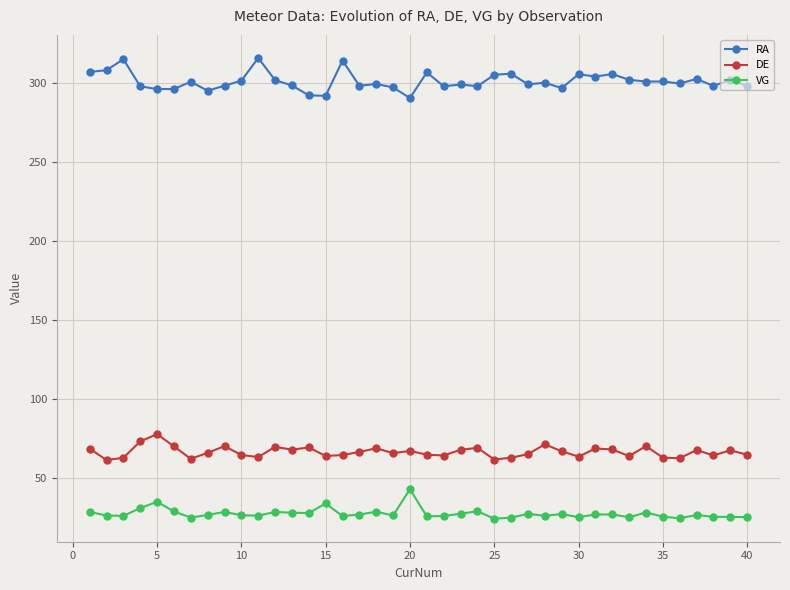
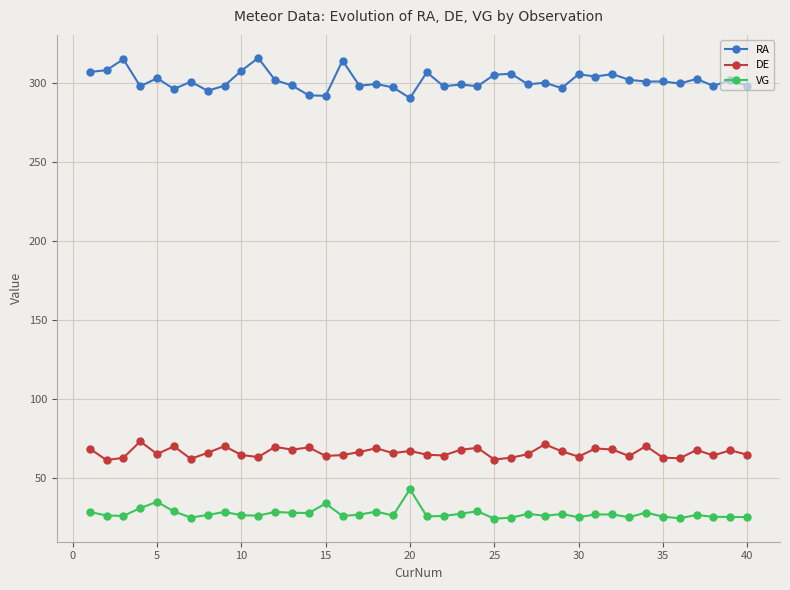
RA, 5: 296 -> 303
DE, 5: 78 -> 65
RA, 10: 301 -> 308
